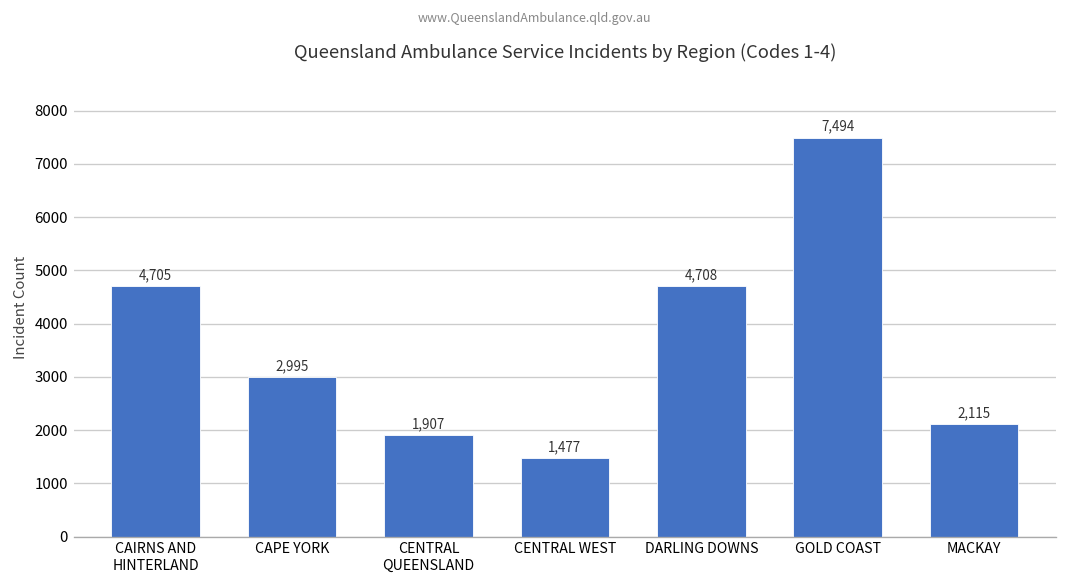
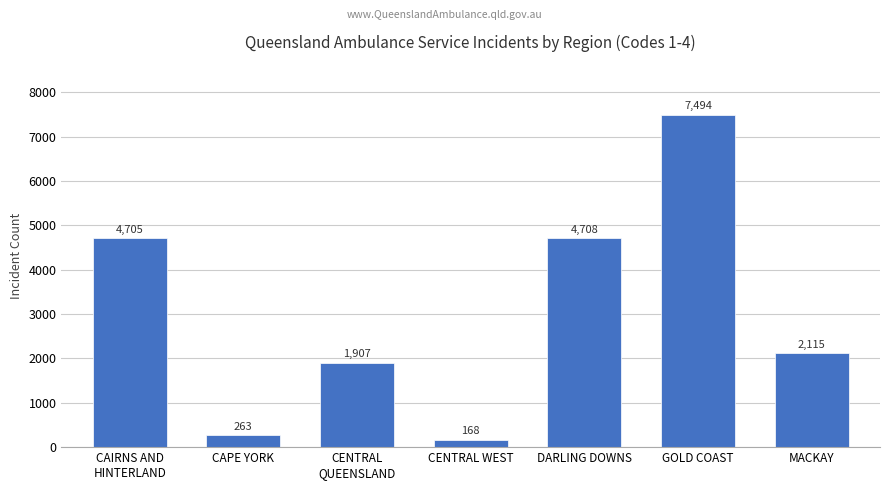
CAPE YORK: 2,995 -> 263
CENTRAL WEST: 1,477 -> 168
